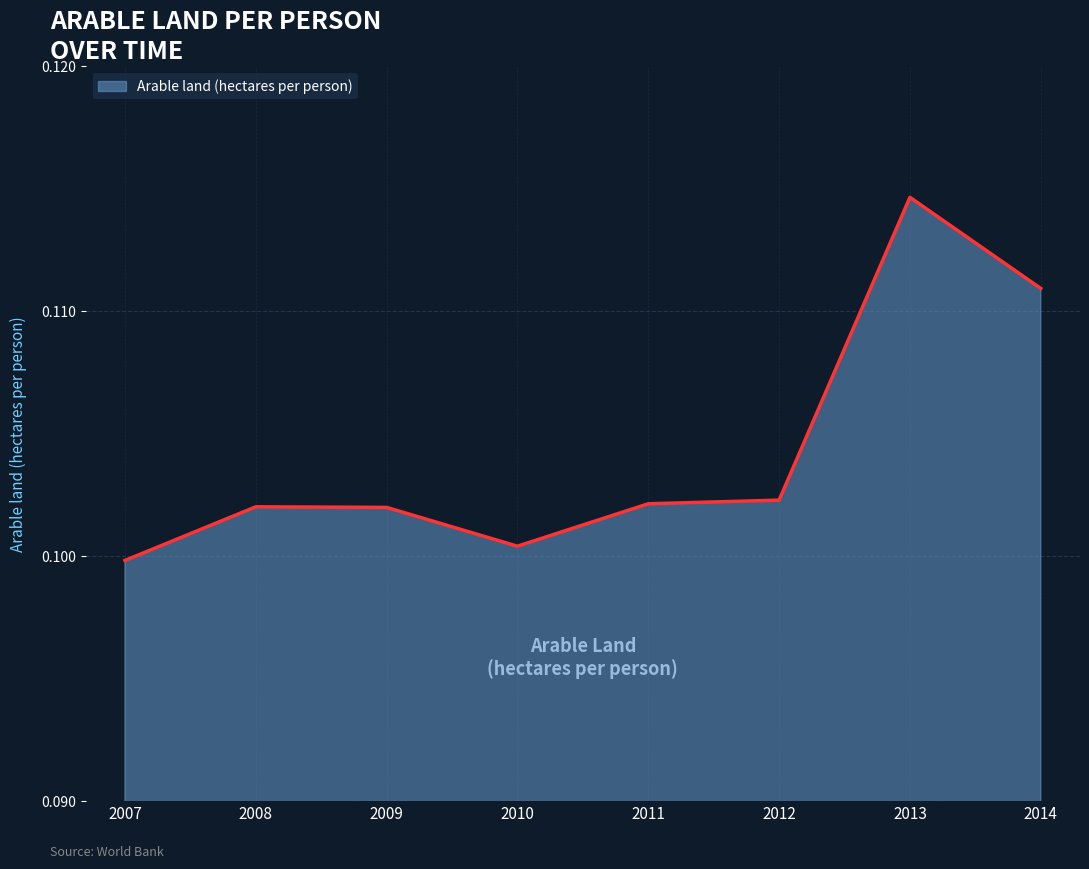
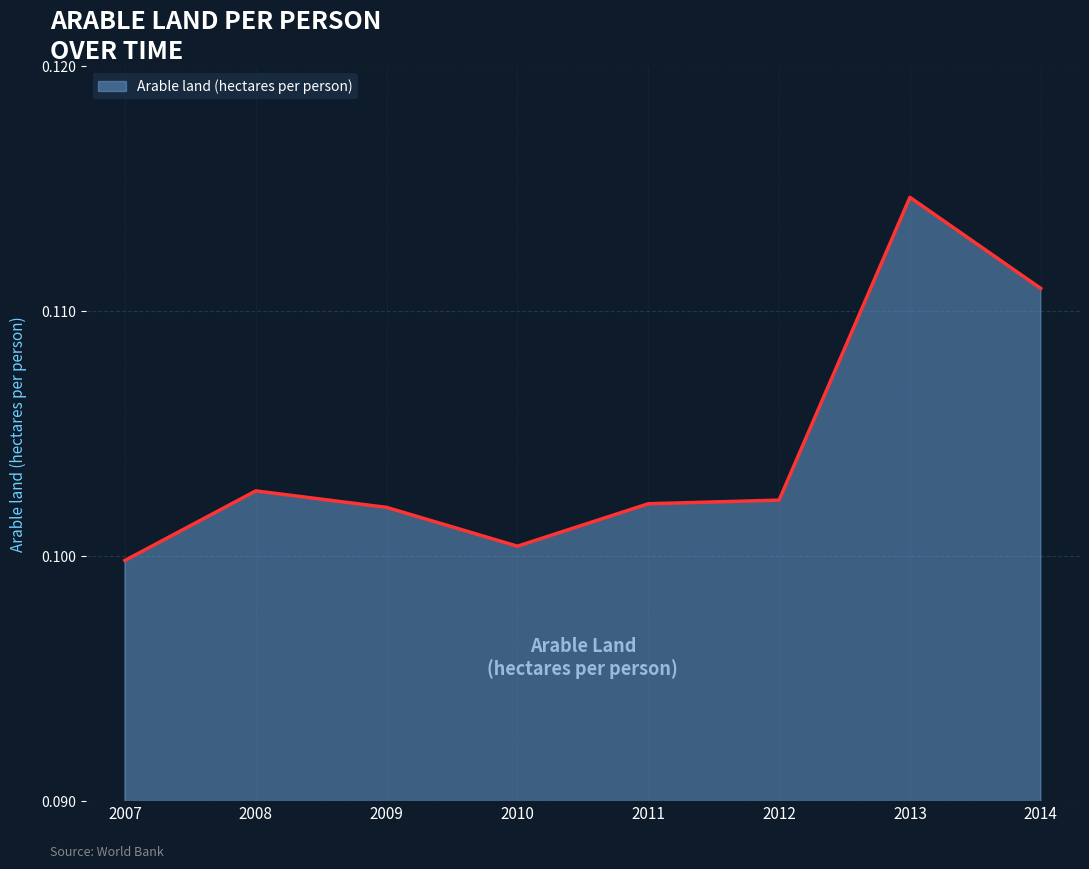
2008: 0.1020 -> 0.1027
